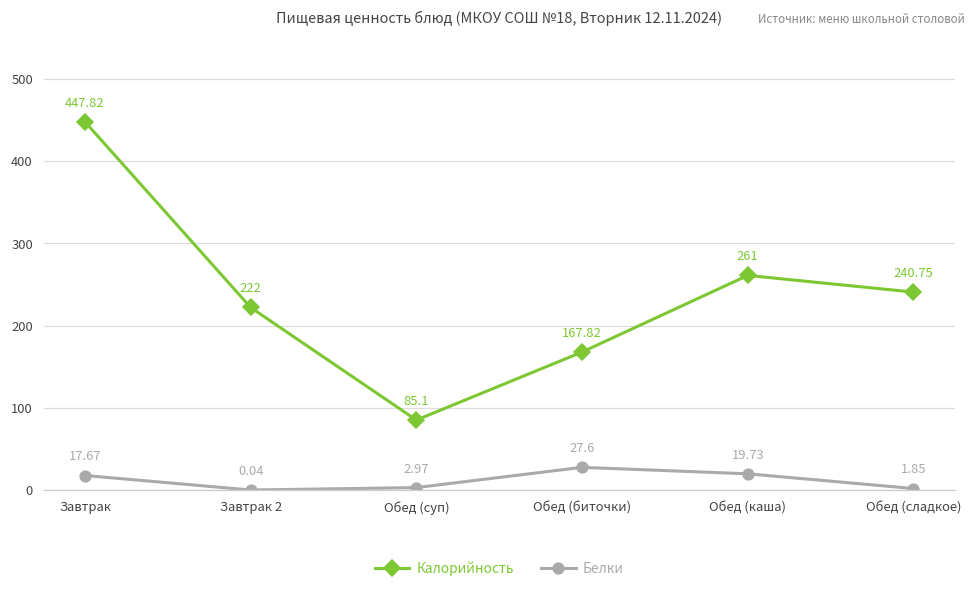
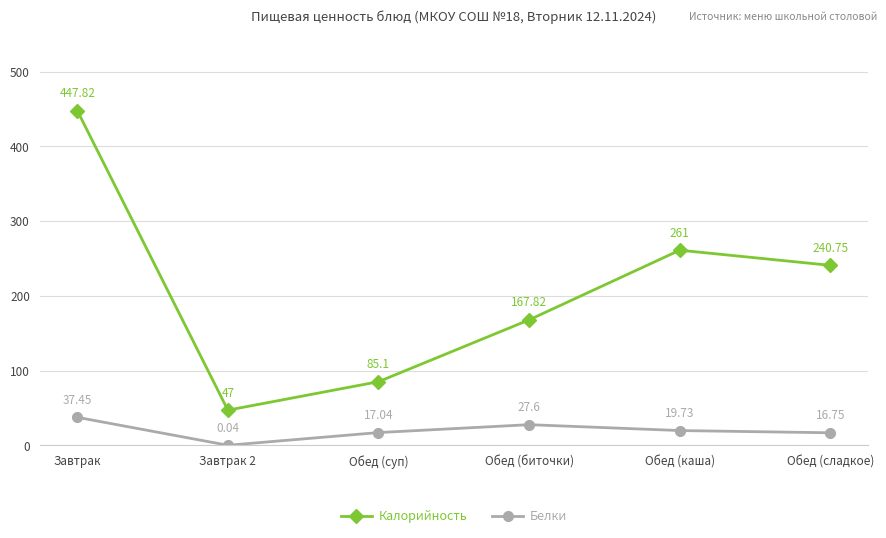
Белки, Завтрак: 17.67 -> 37.45
Калорийность, Завтрак 2: 222 -> 47
Белки, Обед (суп): 2.97 -> 17.04
Белки, Обед (сладкое): 1.85 -> 16.75
